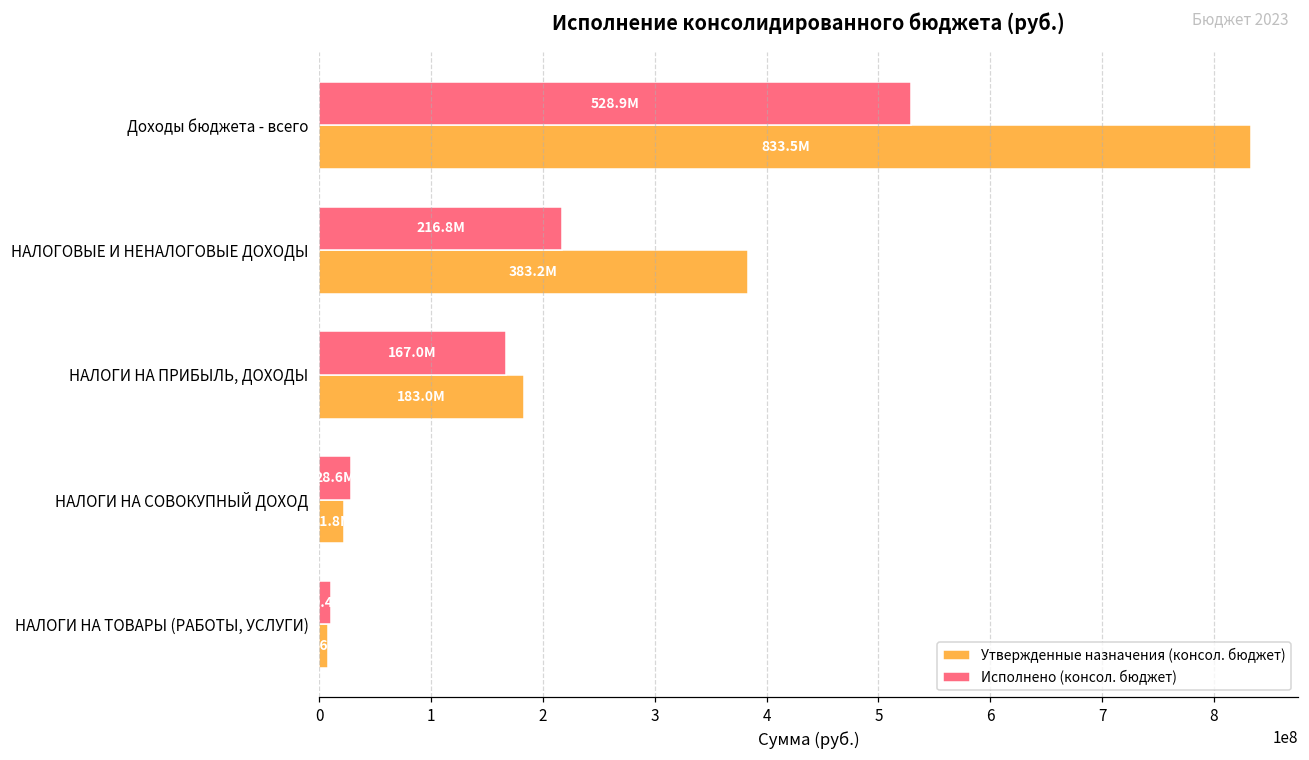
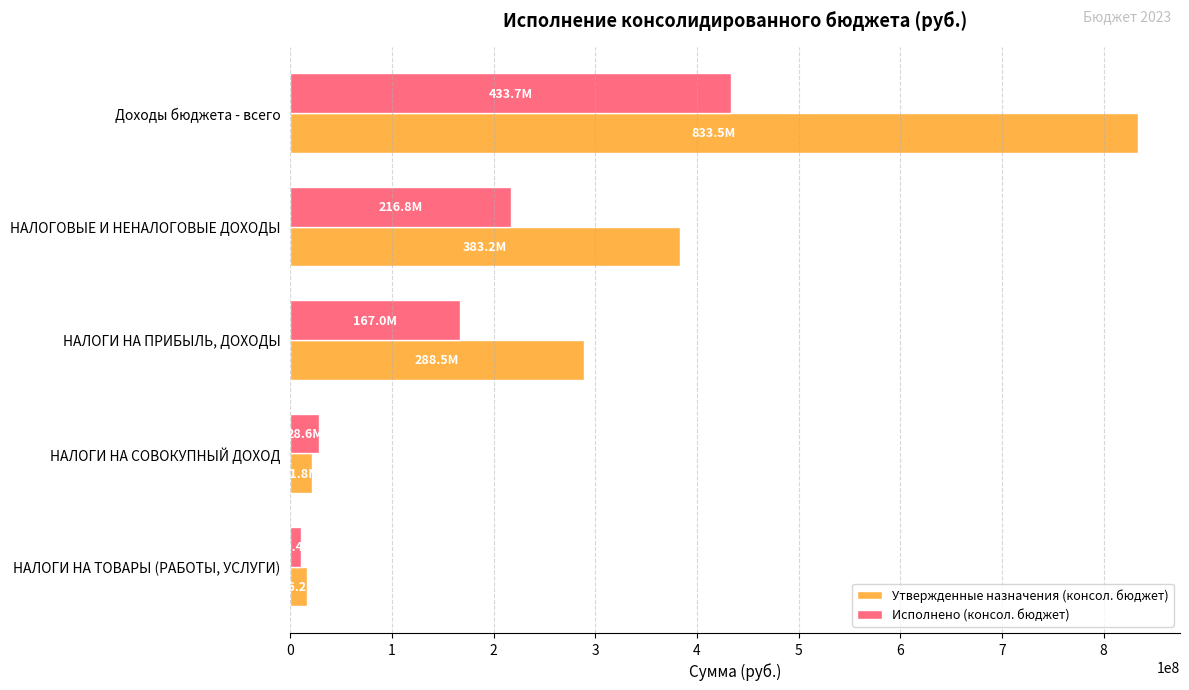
Исполнено (консол. бюджет), Доходы бюджета - всего: 528.9М -> 433.7М
Утвержденные назначения (консол. бюджет), НАЛОГИ НА ПРИБЫЛЬ, ДОХОДЫ: 183.0М -> 288.5М
Утвержденные назначения (консол. бюджет), НАЛОГИ НА ТОВАРЫ (РАБОТЫ, УСЛУГИ): 8000000 -> 16000000
